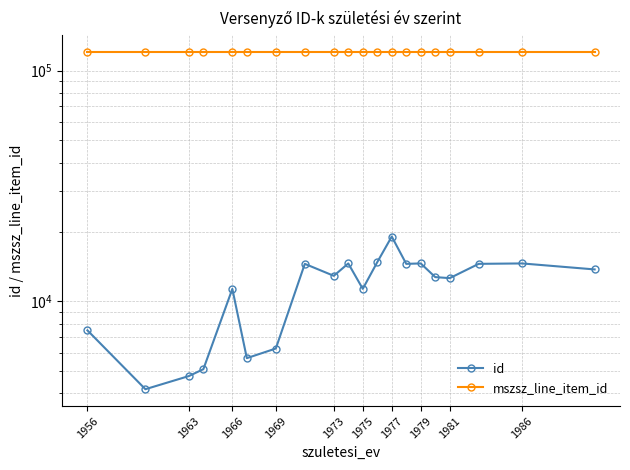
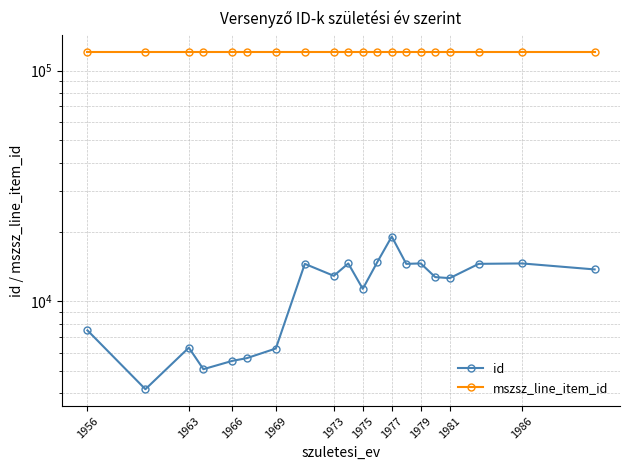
id, 1963: 4800 -> 6300
id, 1966: 11000 -> 5500
